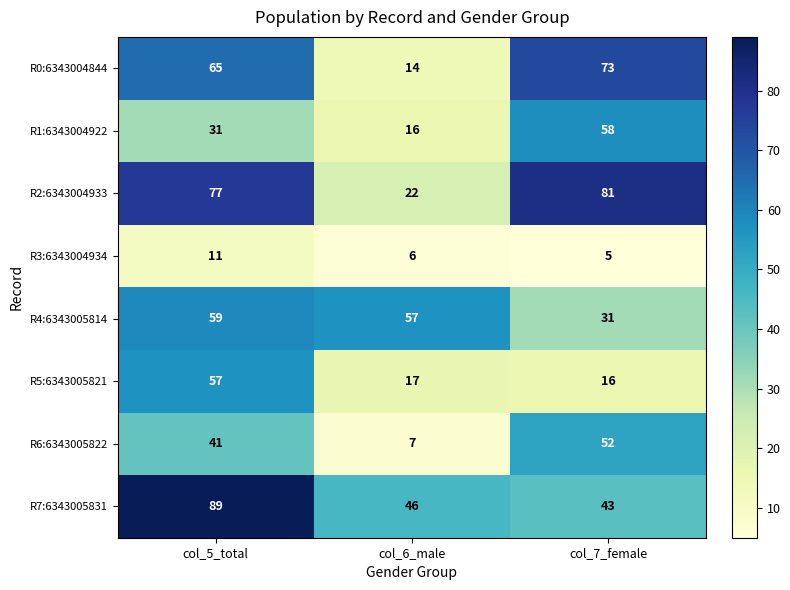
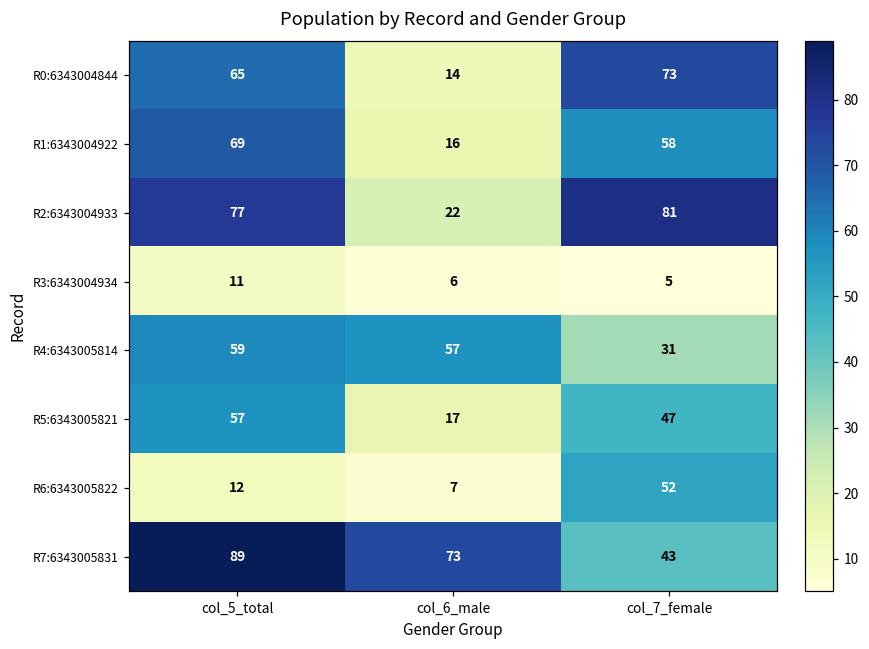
R1:6343004922, col_5_total: 31 -> 69
R5:6343005821, col_7_female: 16 -> 47
R6:6343005822, col_5_total: 41 -> 12
R7:6343005831, col_6_male: 46 -> 73
